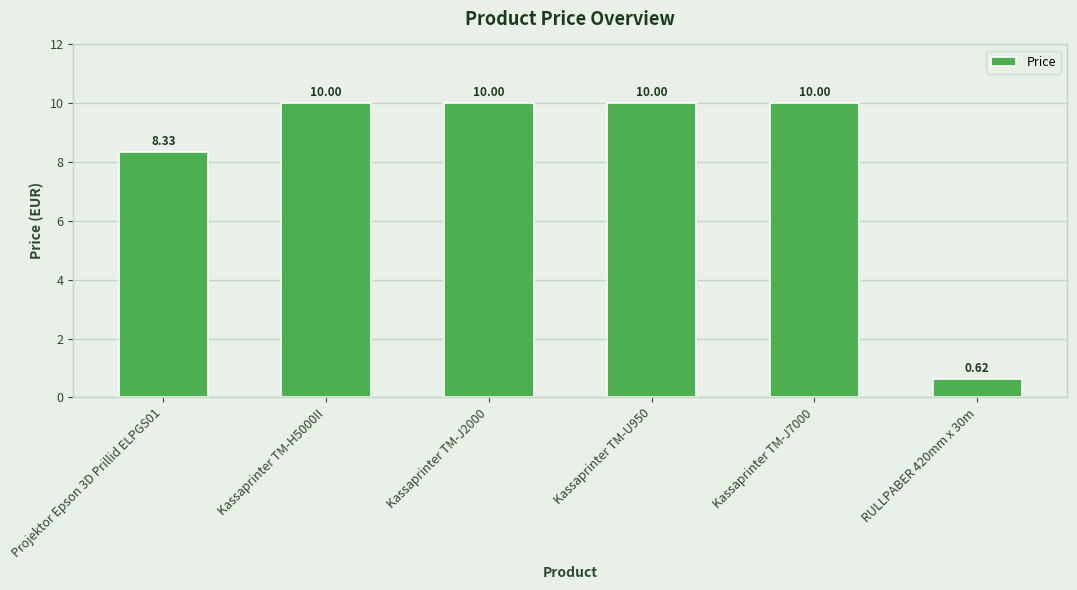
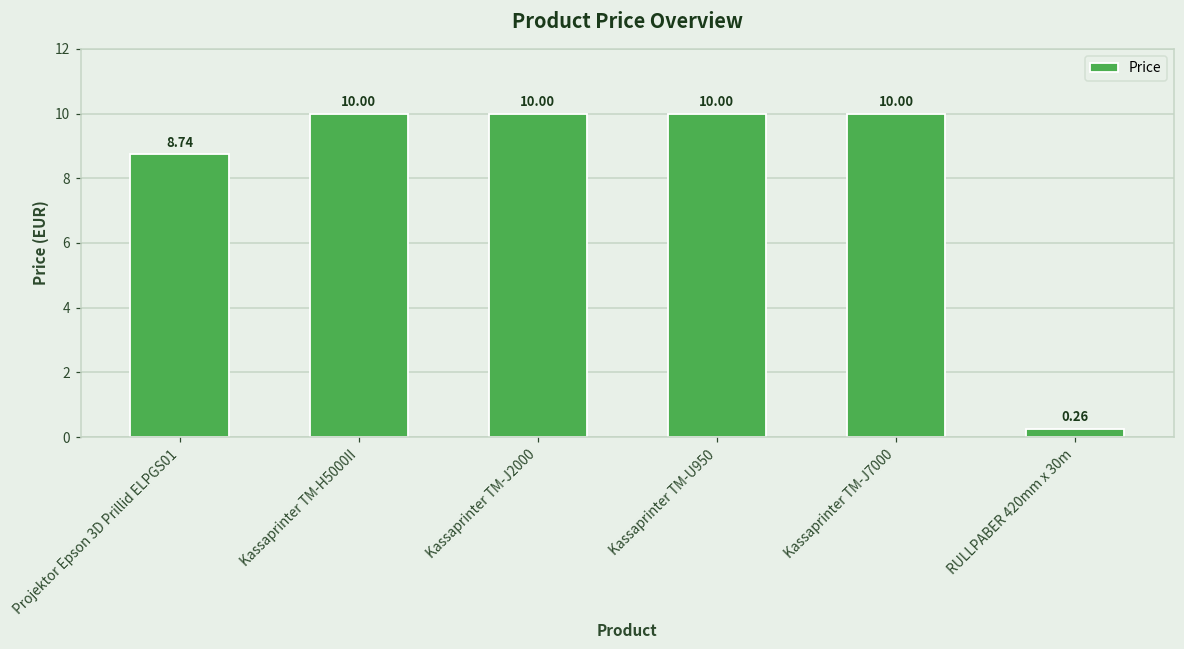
Projektor Epson 3D Prillid ELPGS01: 8.33 -> 8.74
RULLPABER 420mm x 30m: 0.62 -> 0.26
